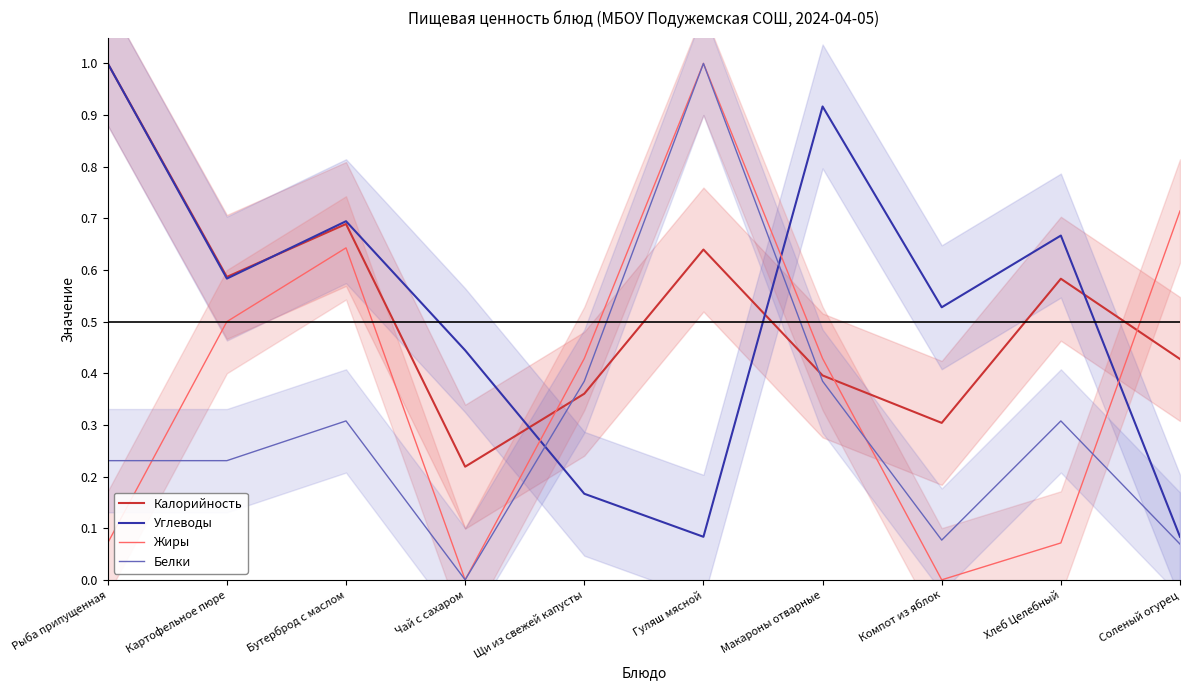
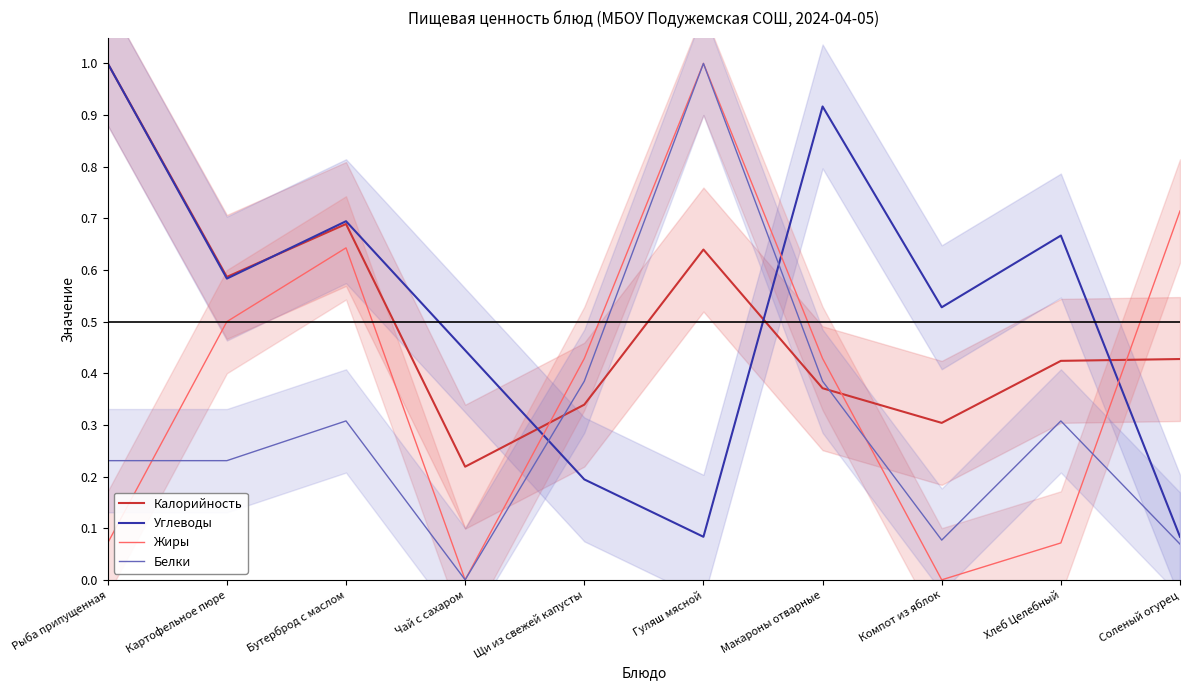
Калорийность, Щи из свежей капусты: 0.36 -> 0.34
Углеводы, Щи из свежей капусты: 0.17 -> 0.19
Калорийность, Макароны отварные: 0.40 -> 0.37
Калорийность, Хлеб Целебный: 0.58 -> 0.42
